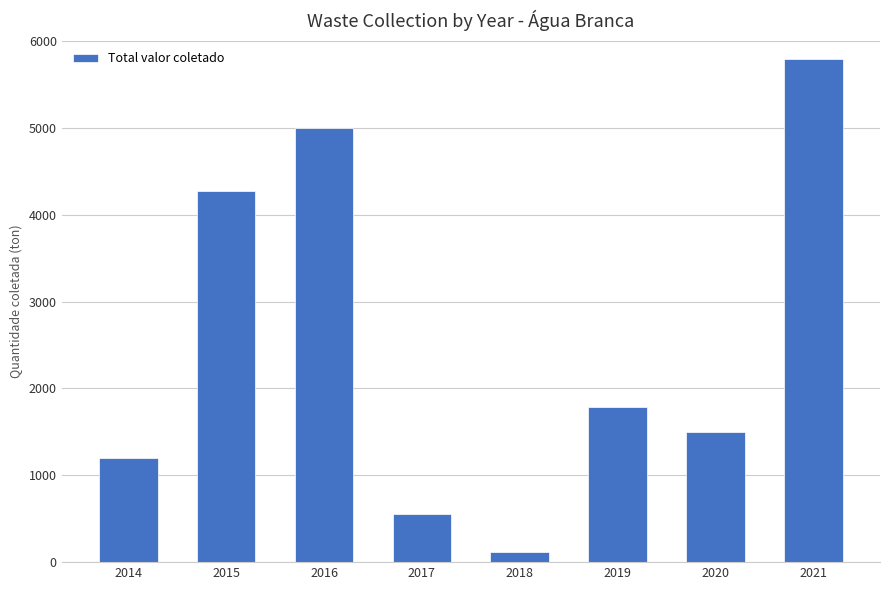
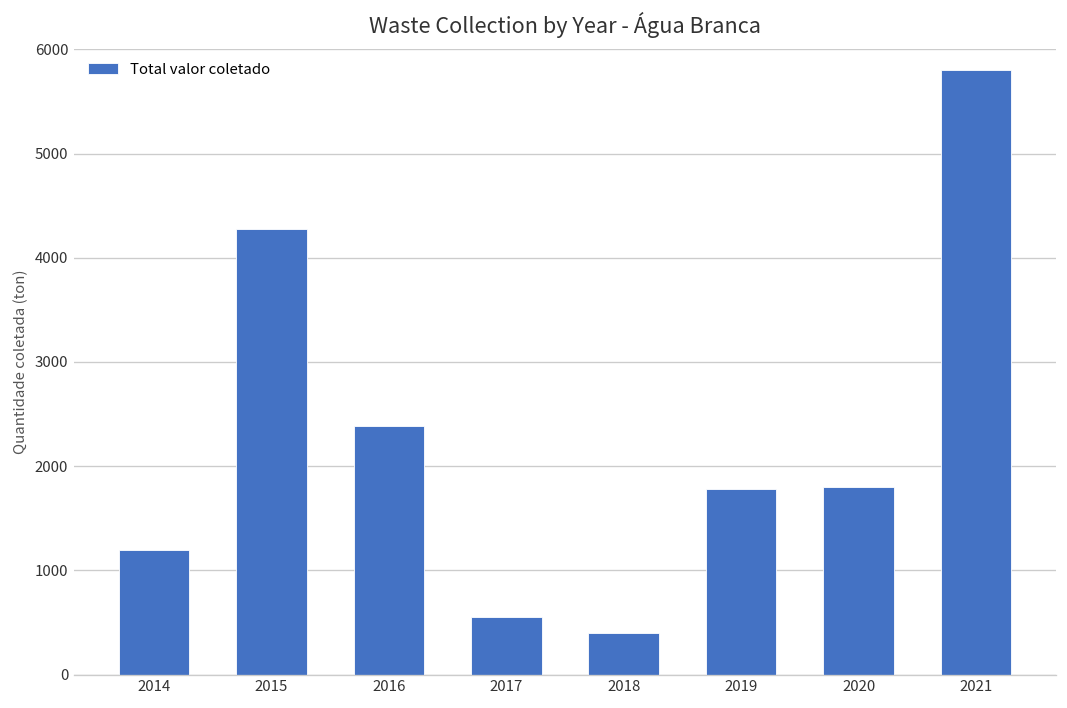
2016: 5000 -> 2400
2018: 100 -> 400
2020: 1500 -> 1800
